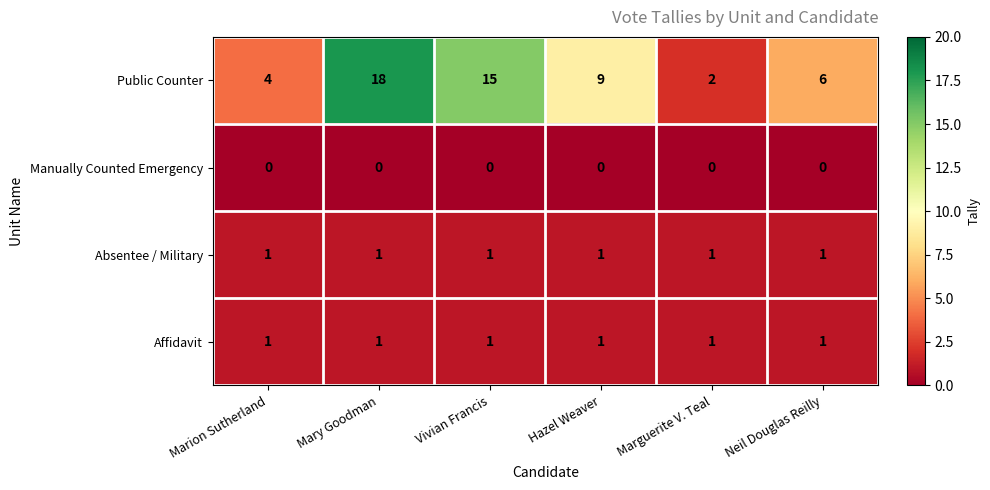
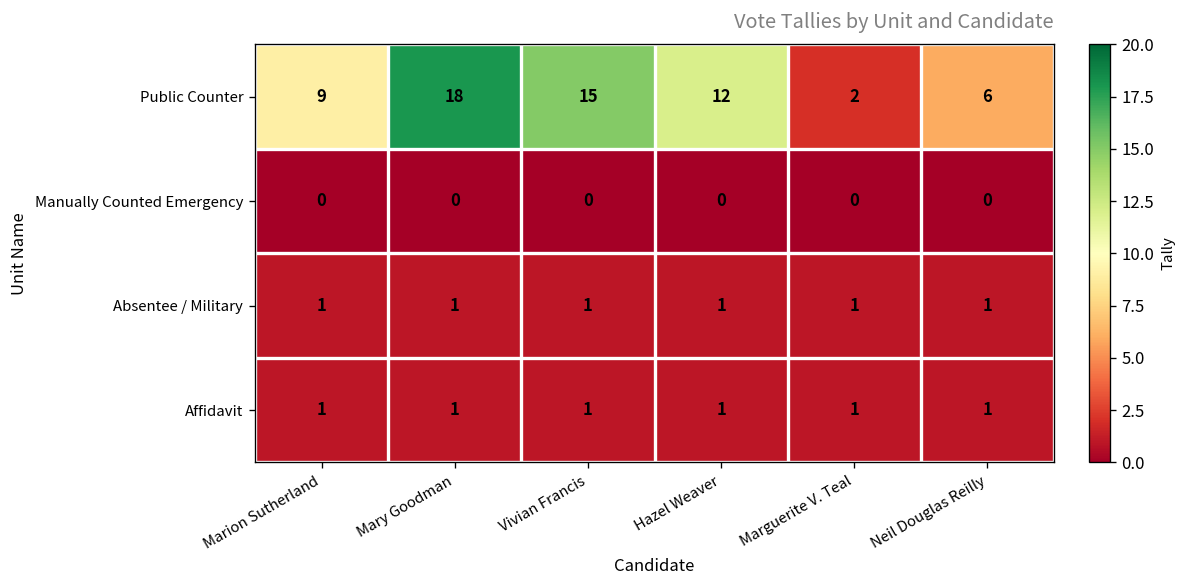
Public Counter, Marion Sutherland: 4 -> 9
Public Counter, Hazel Weaver: 9 -> 12
